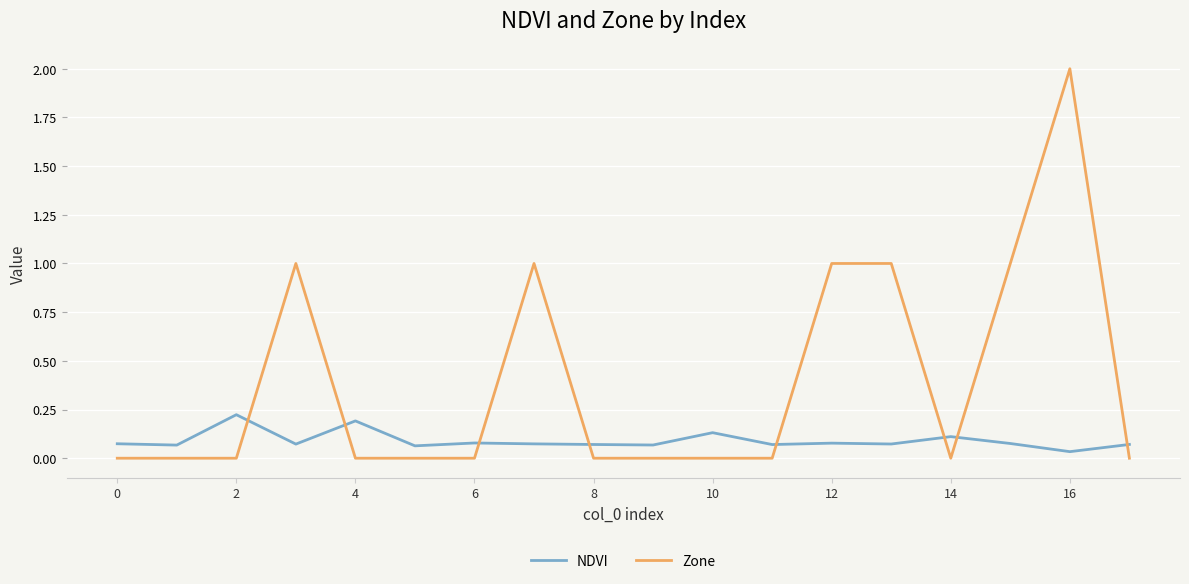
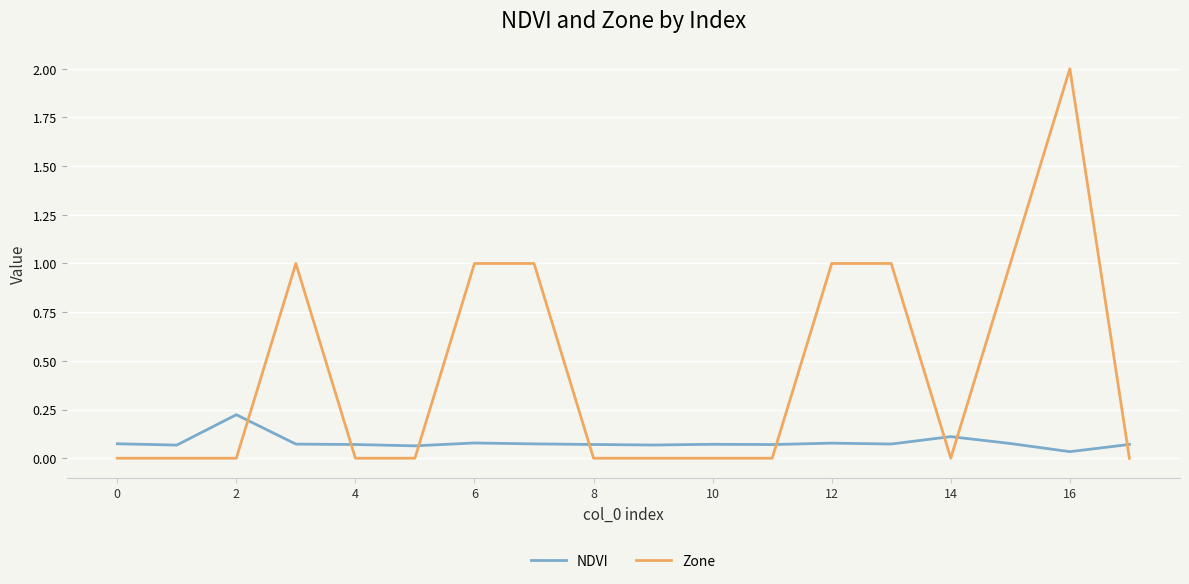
NDVI, 4: 0.19 -> 0.07
Zone, 6: 0 -> 1
NDVI, 10: 0.13 -> 0.07
